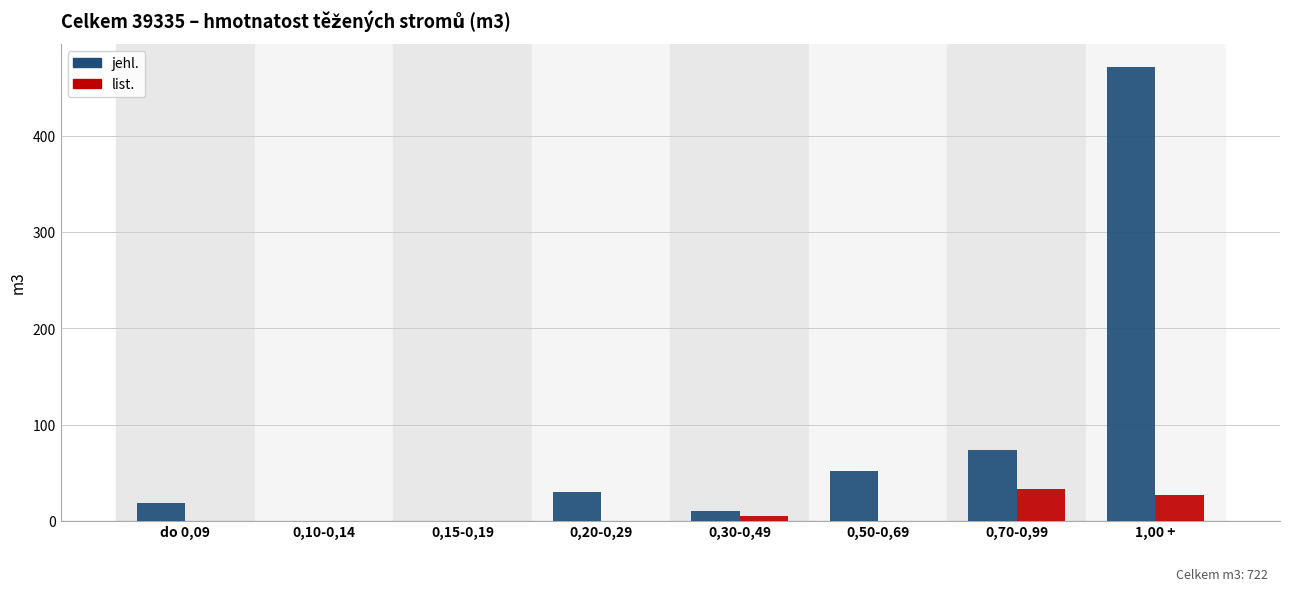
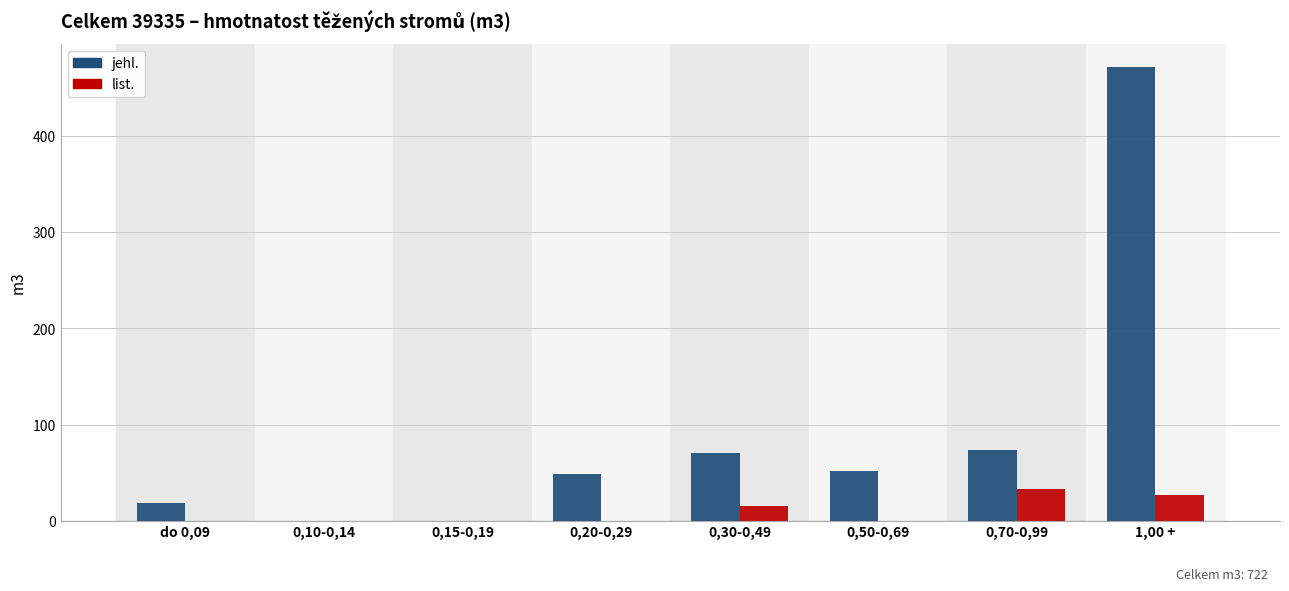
jehl., 0,20-0,29: 30 -> 50
jehl., 0,30-0,49: 10 -> 70
list., 0,30-0,49: 10 -> 20
